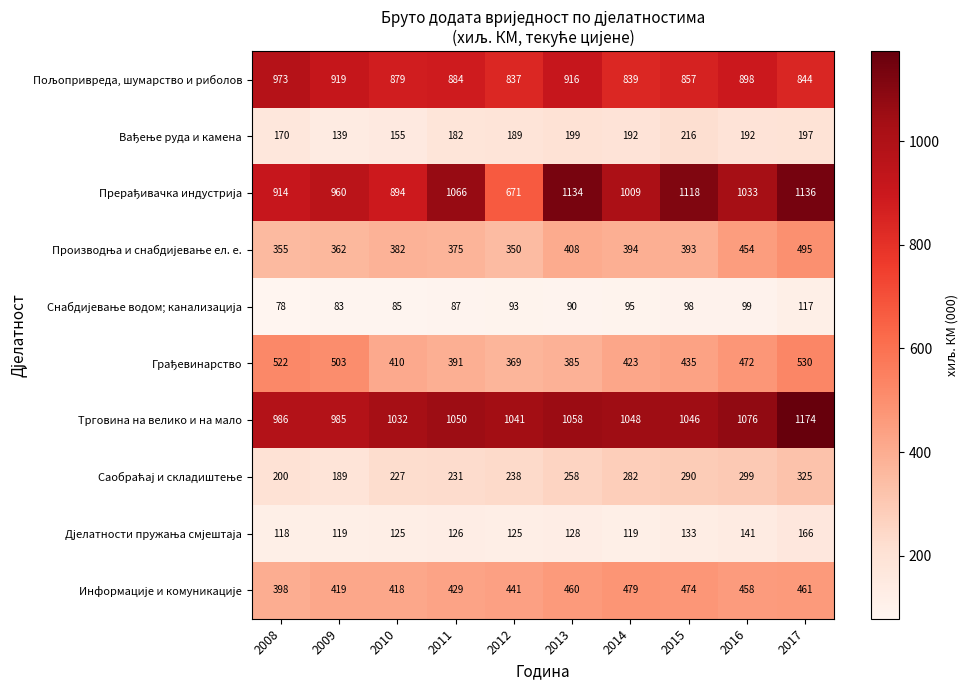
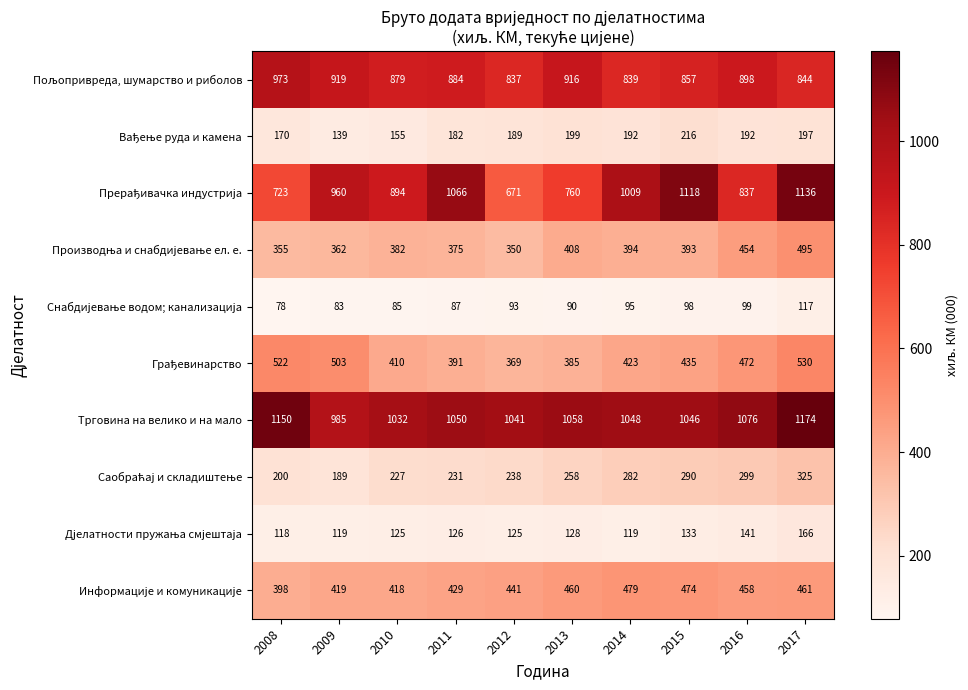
Прерађивачка индустрија, 2008: 914 -> 723
Прерађивачка индустрија, 2013: 1134 -> 760
Прерађивачка индустрија, 2016: 1033 -> 837
Трговина на велико и на мало, 2008: 986 -> 1150
